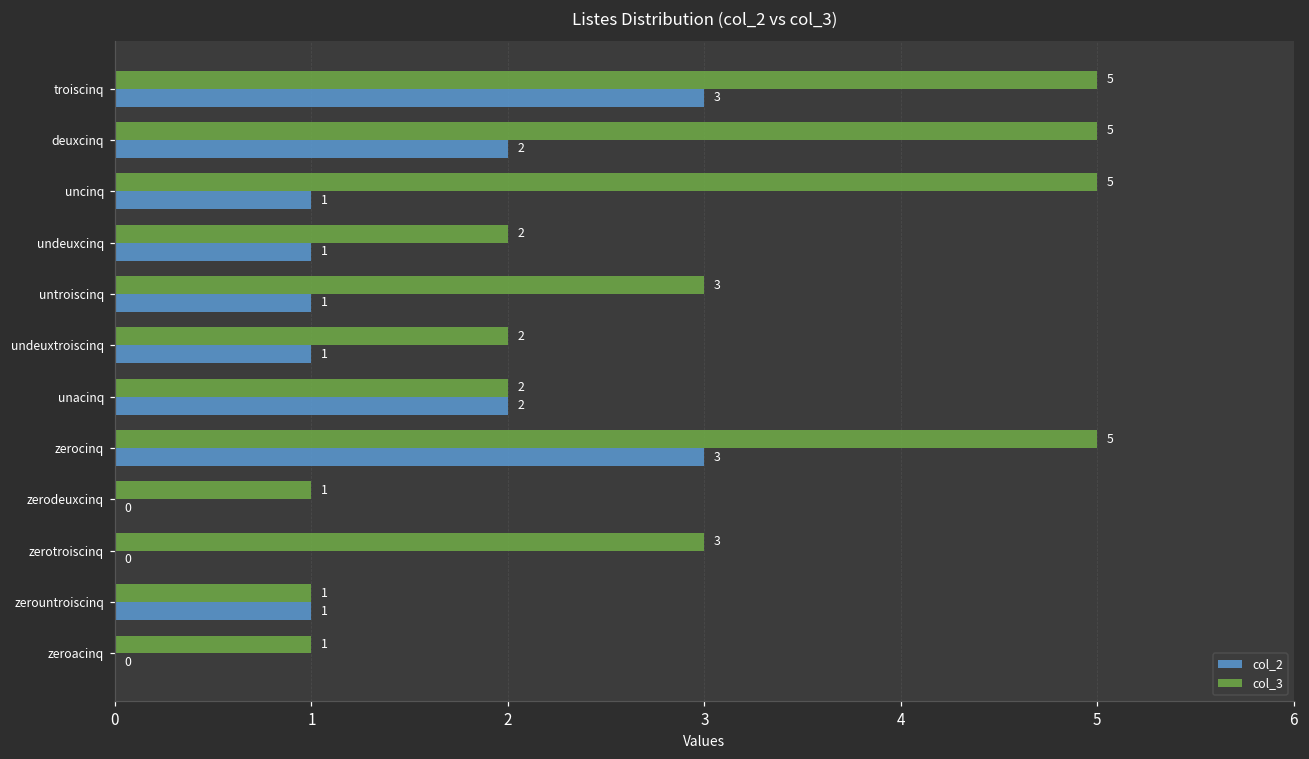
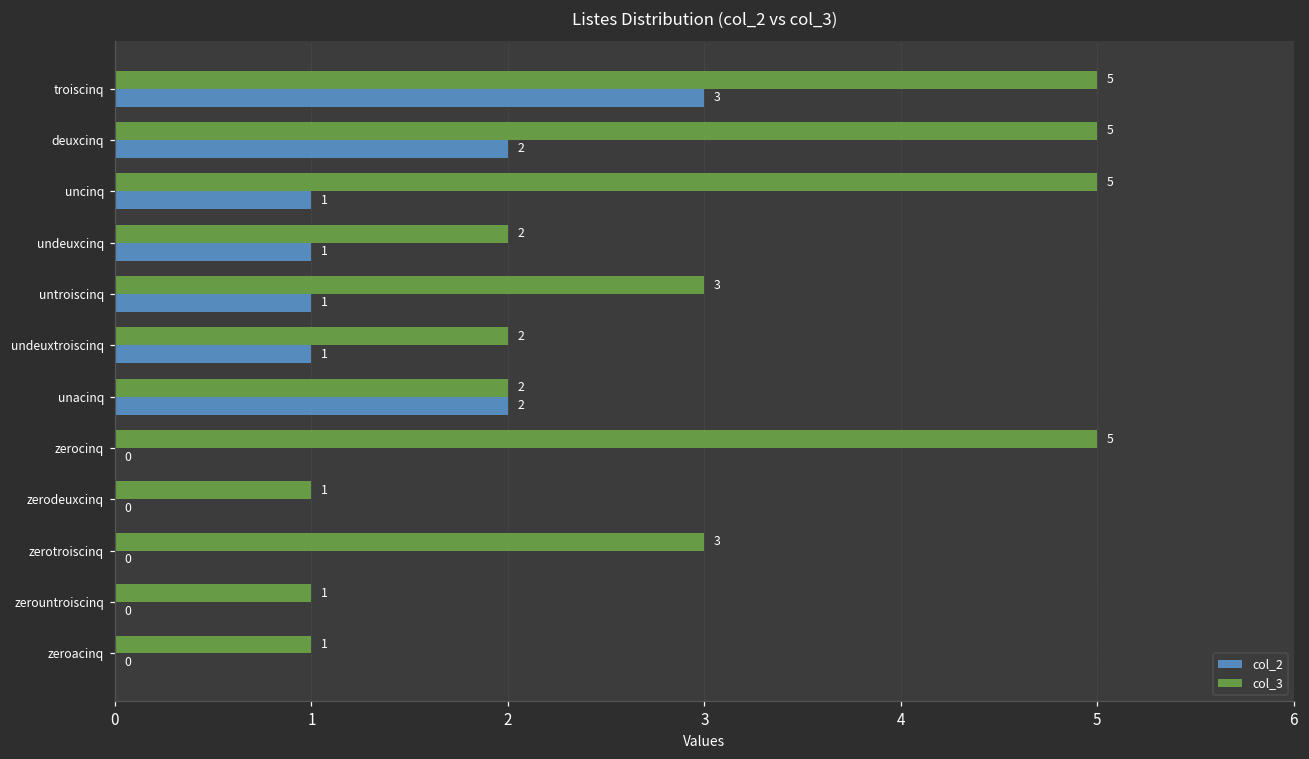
col_2, zerocinq: 3 -> 0
col_2, zerountroiscinq: 1 -> 0
